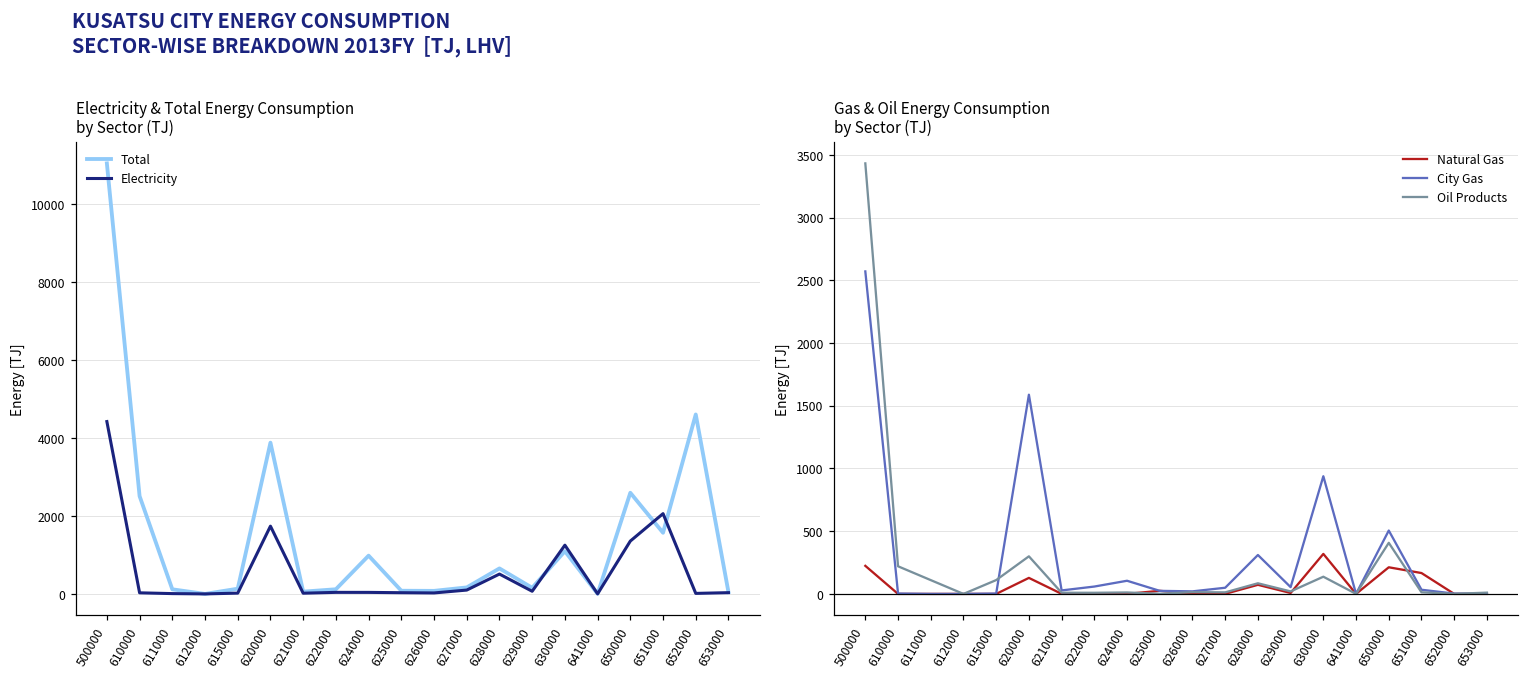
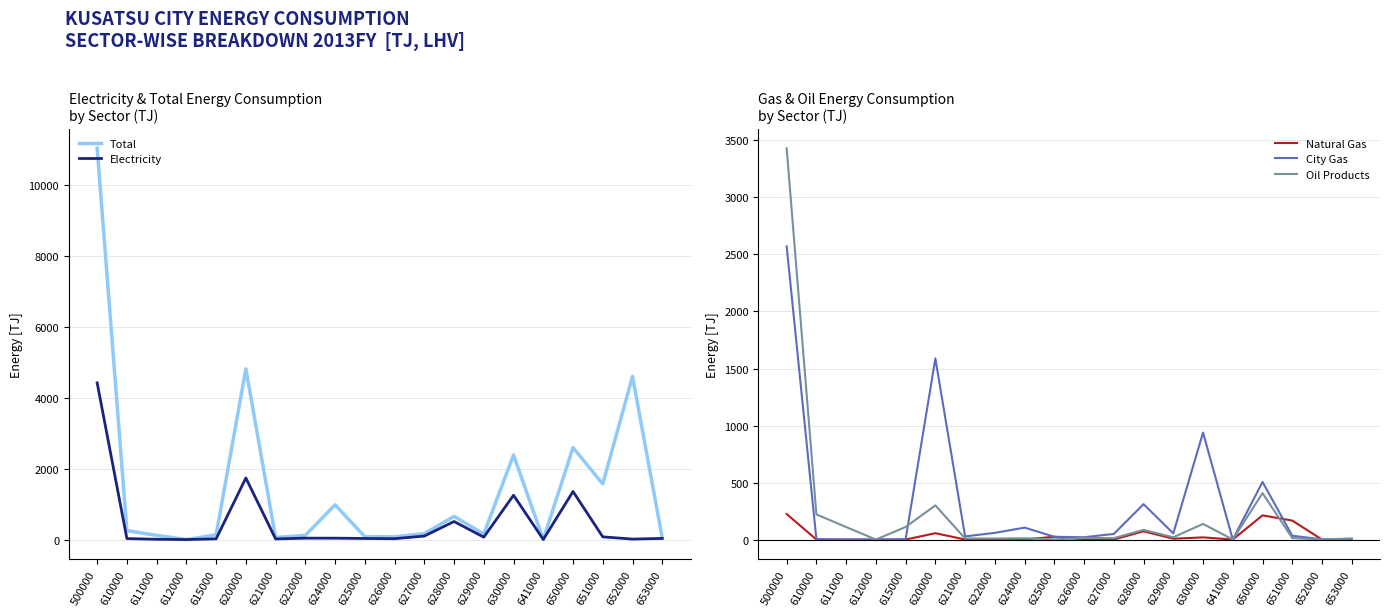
Electricity & Total Energy Consumption by Sector (TJ), Total, 610000: 2500 -> 300
Electricity & Total Energy Consumption by Sector (TJ), Total, 620000: 3900 -> 4800
Electricity & Total Energy Consumption by Sector (TJ), Total, 630000: 1100 -> 2400
Electricity & Total Energy Consumption by Sector (TJ), Electricity, 651000: 2100 -> 100
Gas & Oil Energy Consumption by Sector (TJ), Natural Gas, 620000: 130 -> 60
Gas & Oil Energy Consumption by Sector (TJ), Natural Gas, 630000: 320 -> 20
